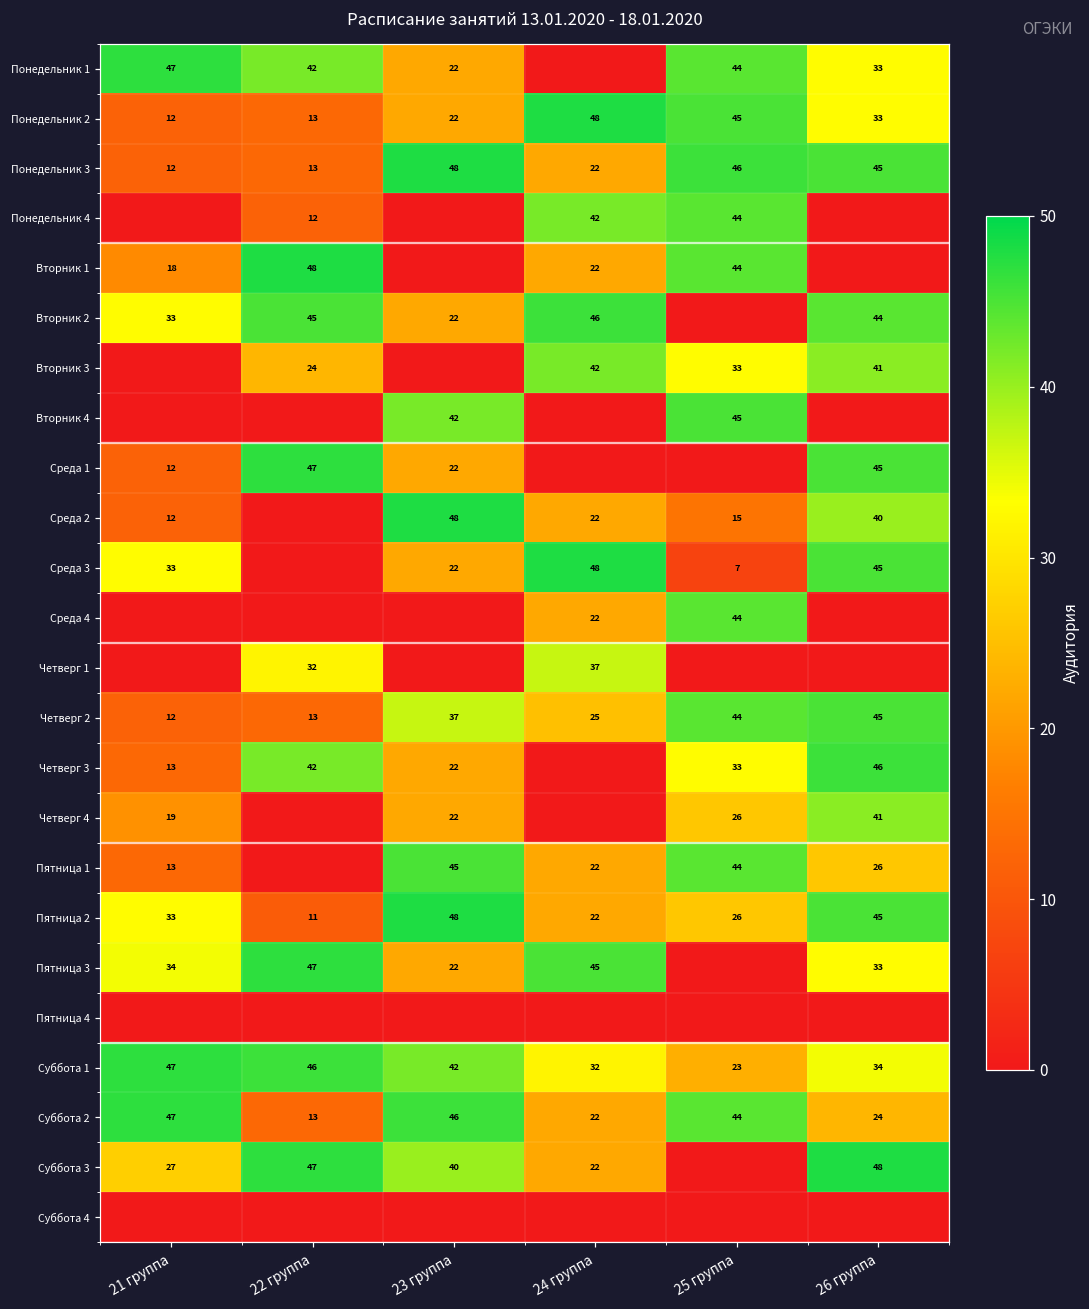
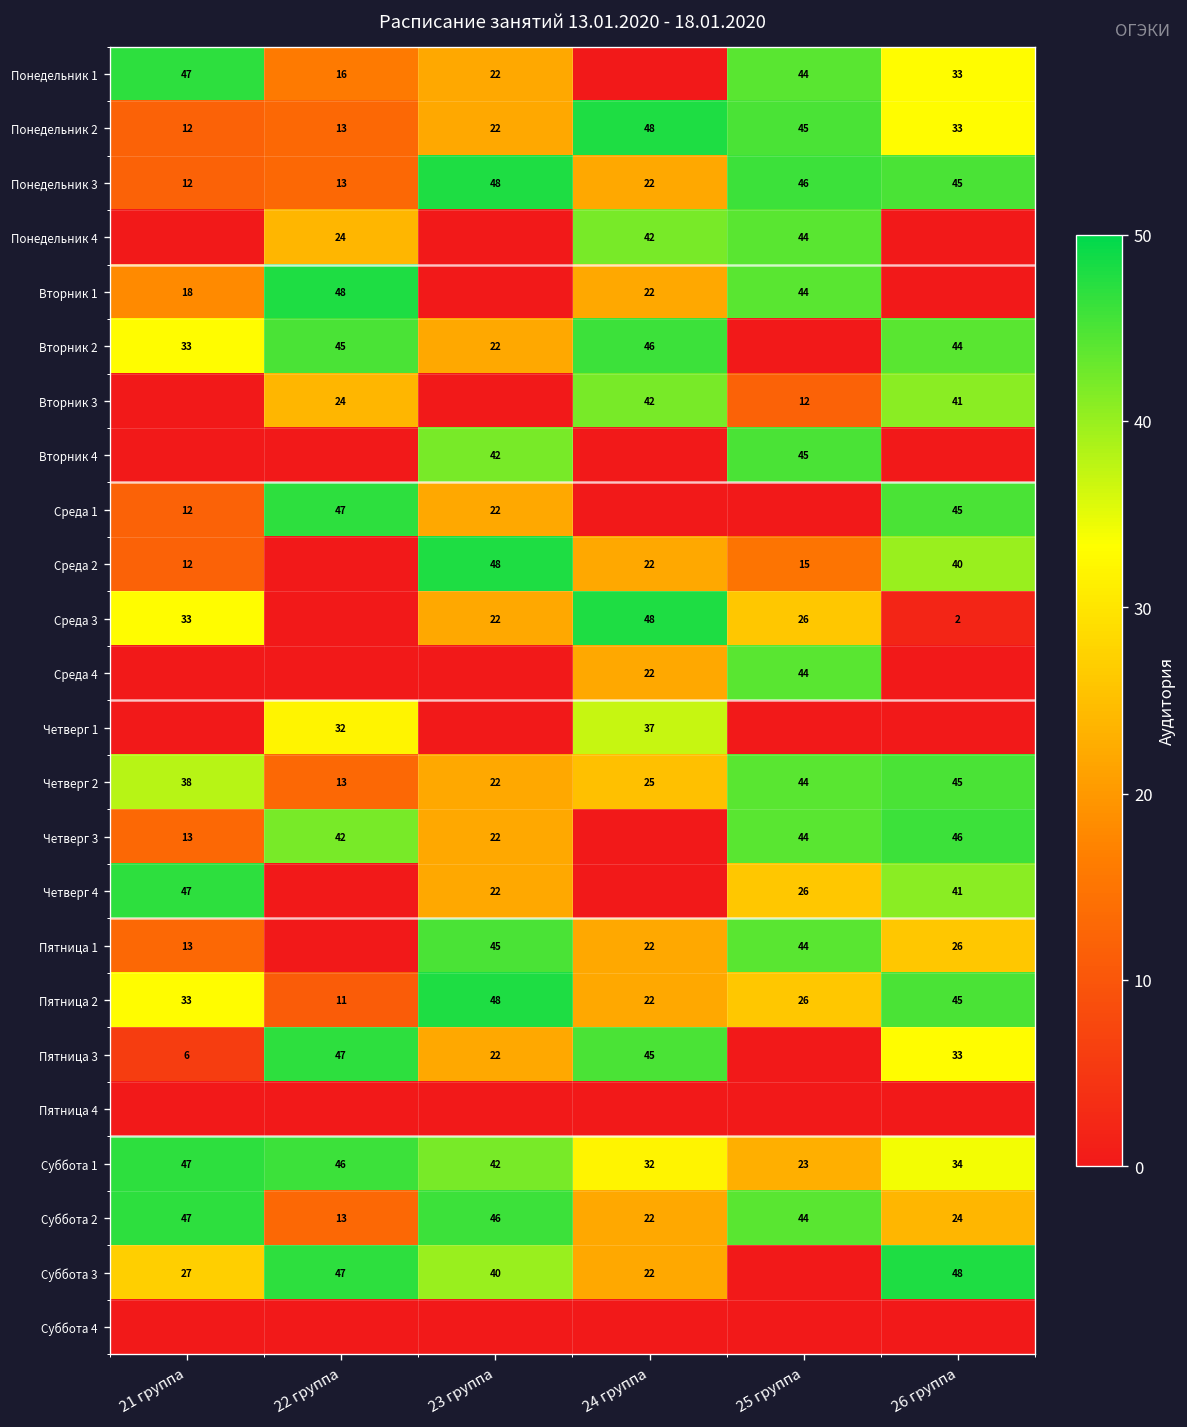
Понедельник 1, 22 группа: 42 -> 16
Понедельник 4, 22 группа: 12 -> 24
Вторник 3, 25 группа: 33 -> 12
Среда 3, 25 группа: 7 -> 26
Среда 3, 26 группа: 45 -> 2
Четверг 2, 21 группа: 12 -> 38
Четверг 2, 23 группа: 37 -> 22
Четверг 3, 25 группа: 33 -> 44
Четверг 4, 21 группа: 19 -> 47
Пятница 3, 21 группа: 34 -> 6
